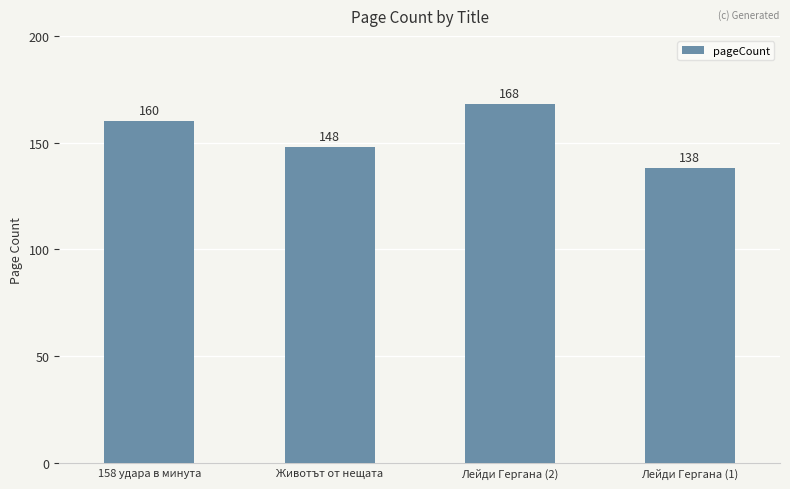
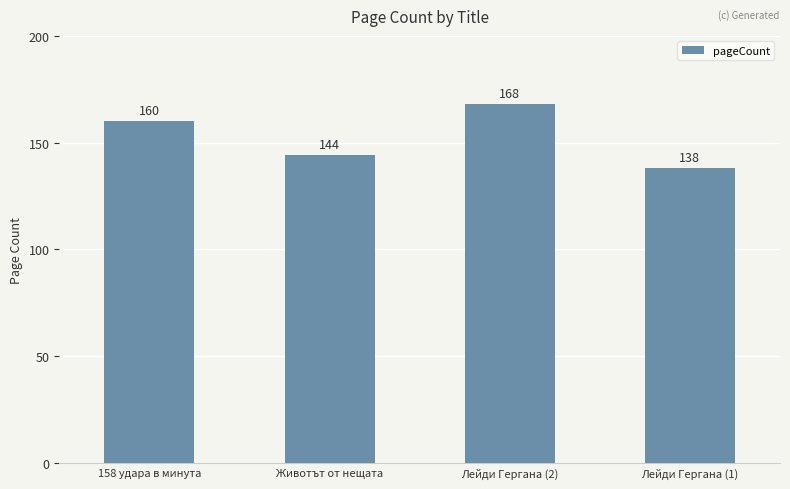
Животът от нещата: 148 -> 144
